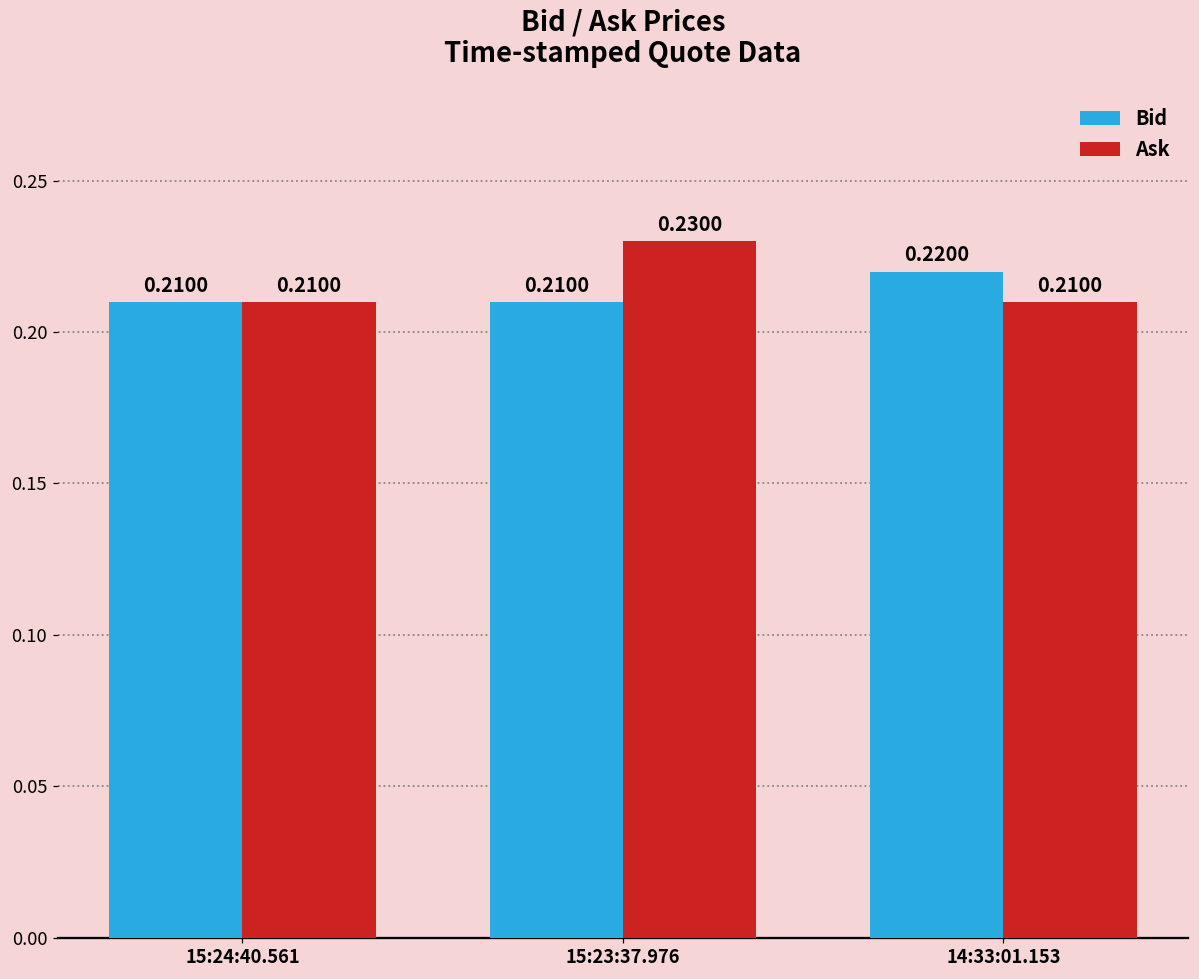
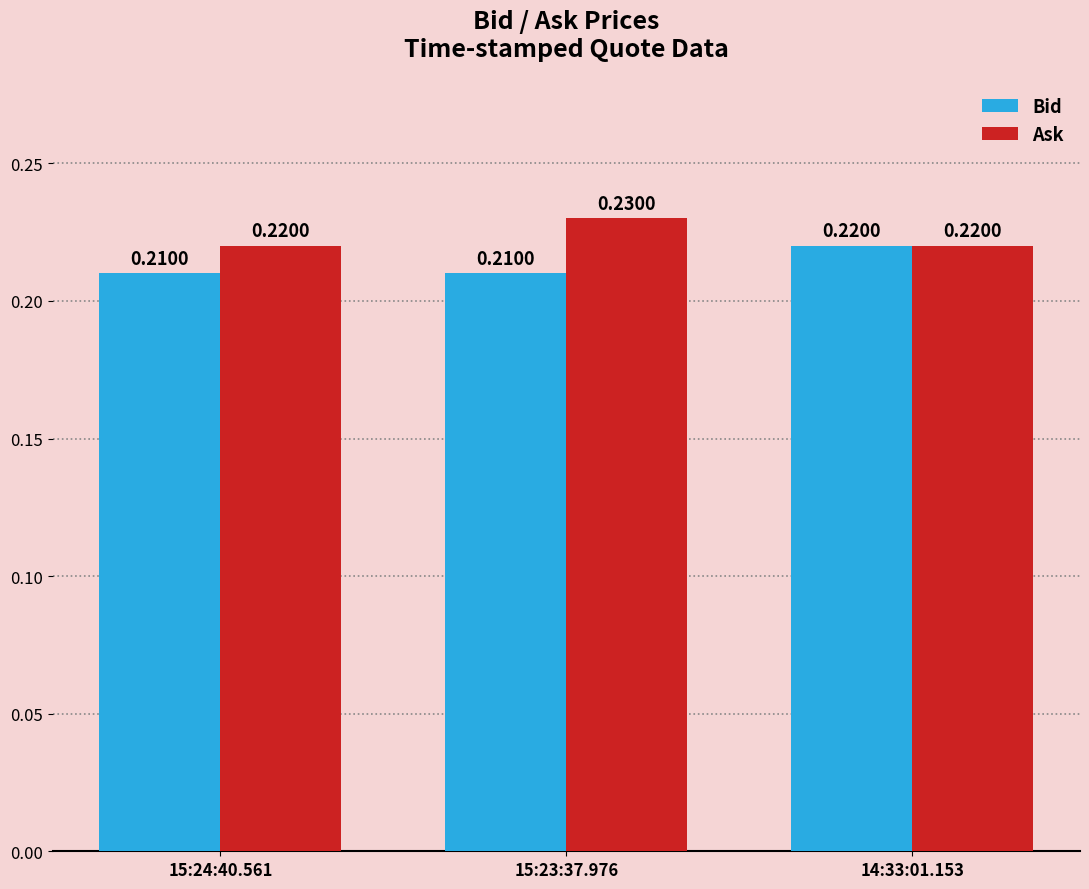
Ask, 15:24:40.561: 0.2100 -> 0.2200
Ask, 14:33:01.153: 0.2100 -> 0.2200
